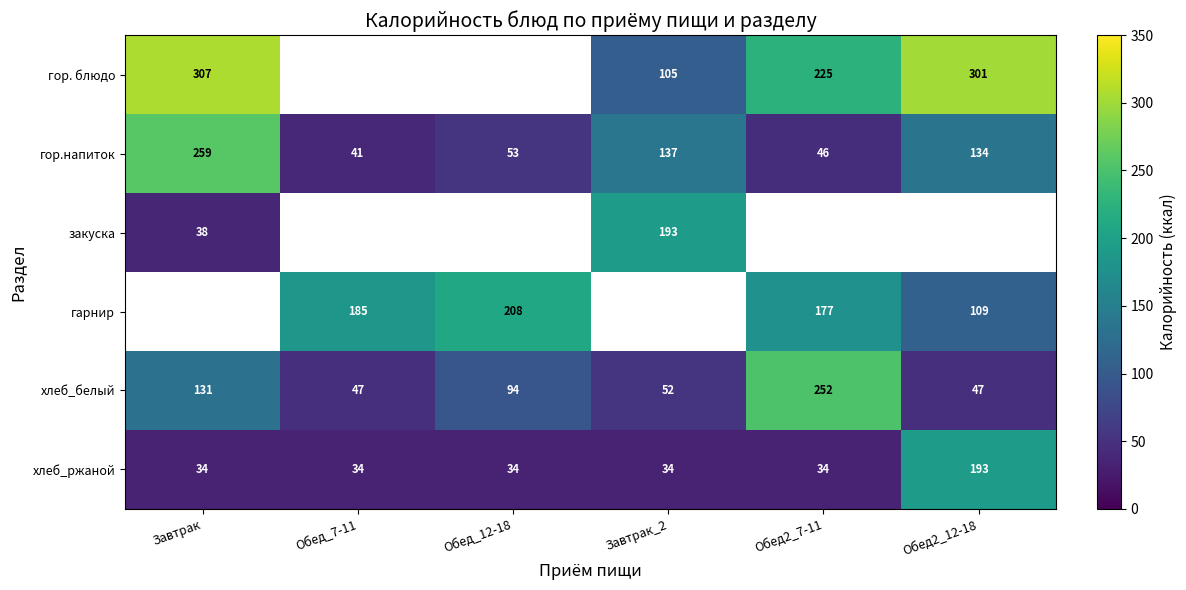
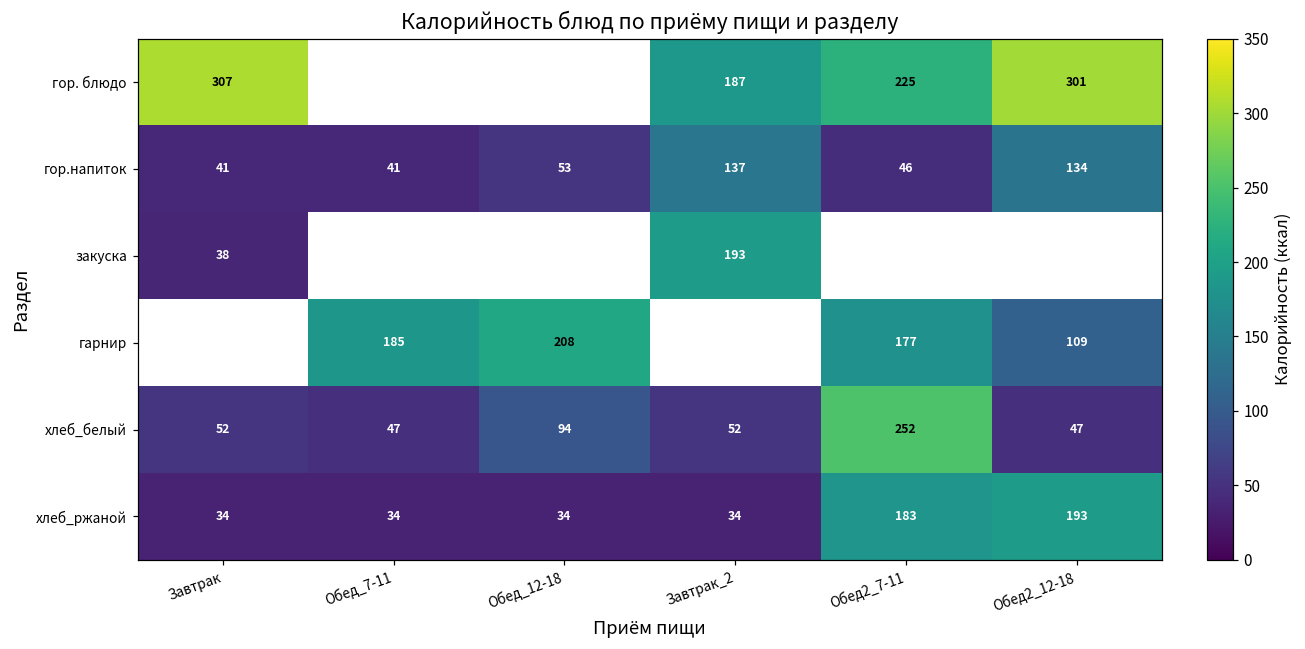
гор. блюдо, Завтрак_2: 105 -> 187
гор.напиток, Завтрак: 259 -> 41
хлеб_белый, Завтрак: 131 -> 52
хлеб_ржаной, Обед2_7-11: 34 -> 183
